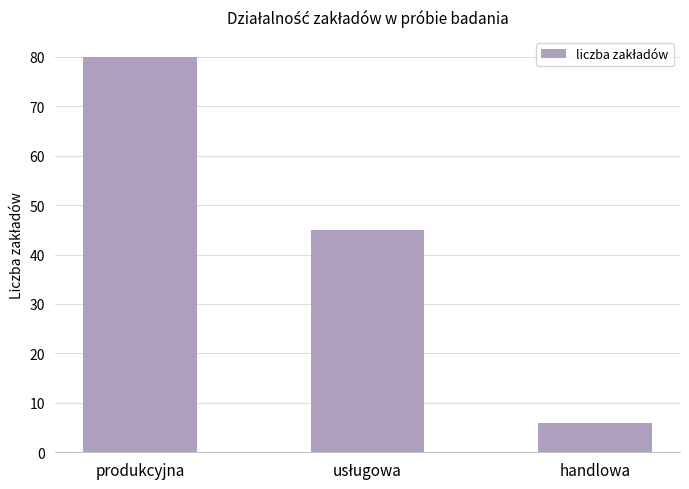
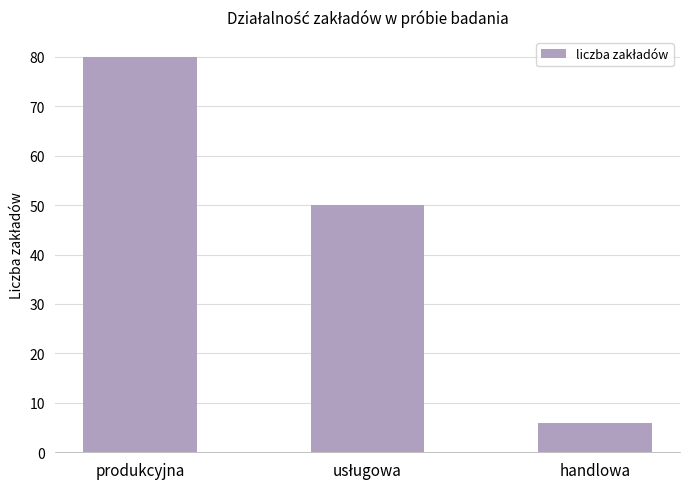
usługowa: 45 -> 50
